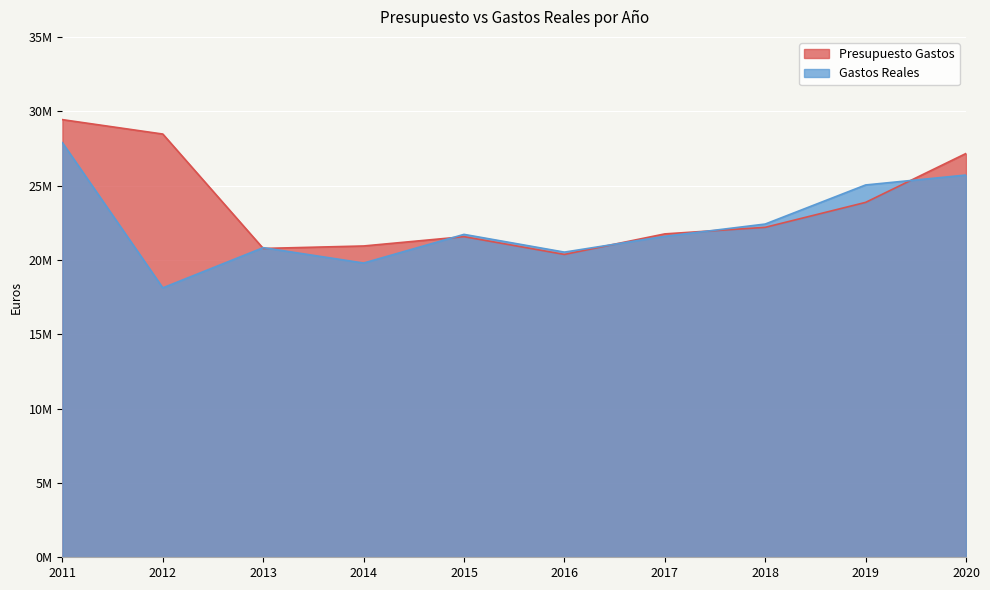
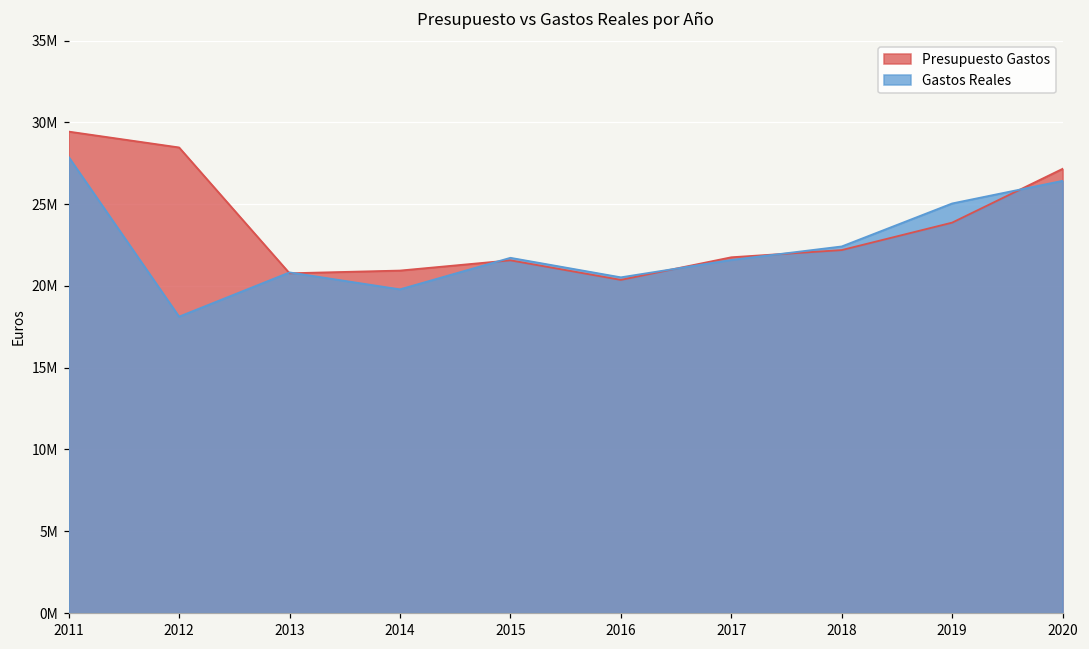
Gastos Reales, 2020: 25700000 -> 26400000
